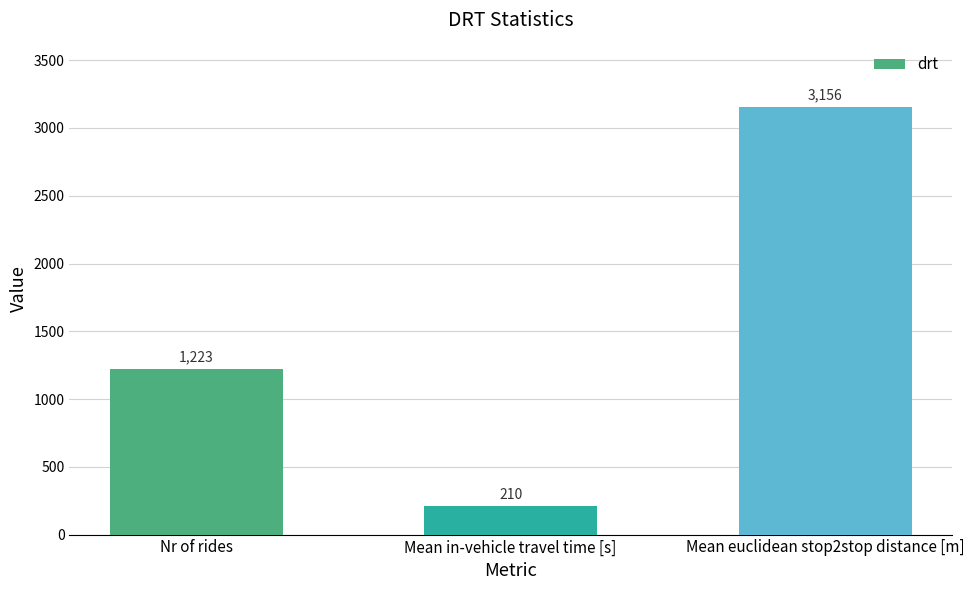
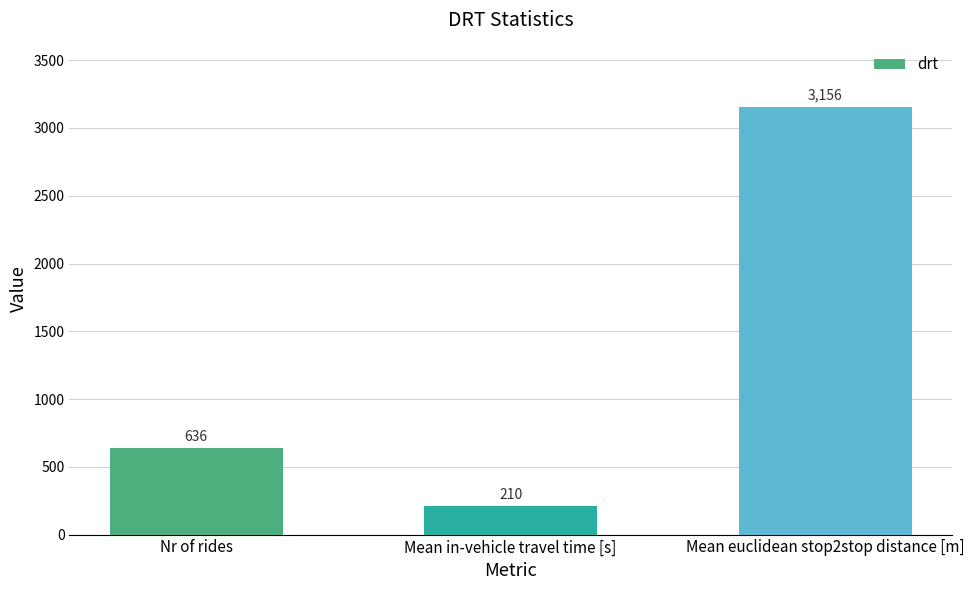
Nr of rides: 1,223 -> 636
